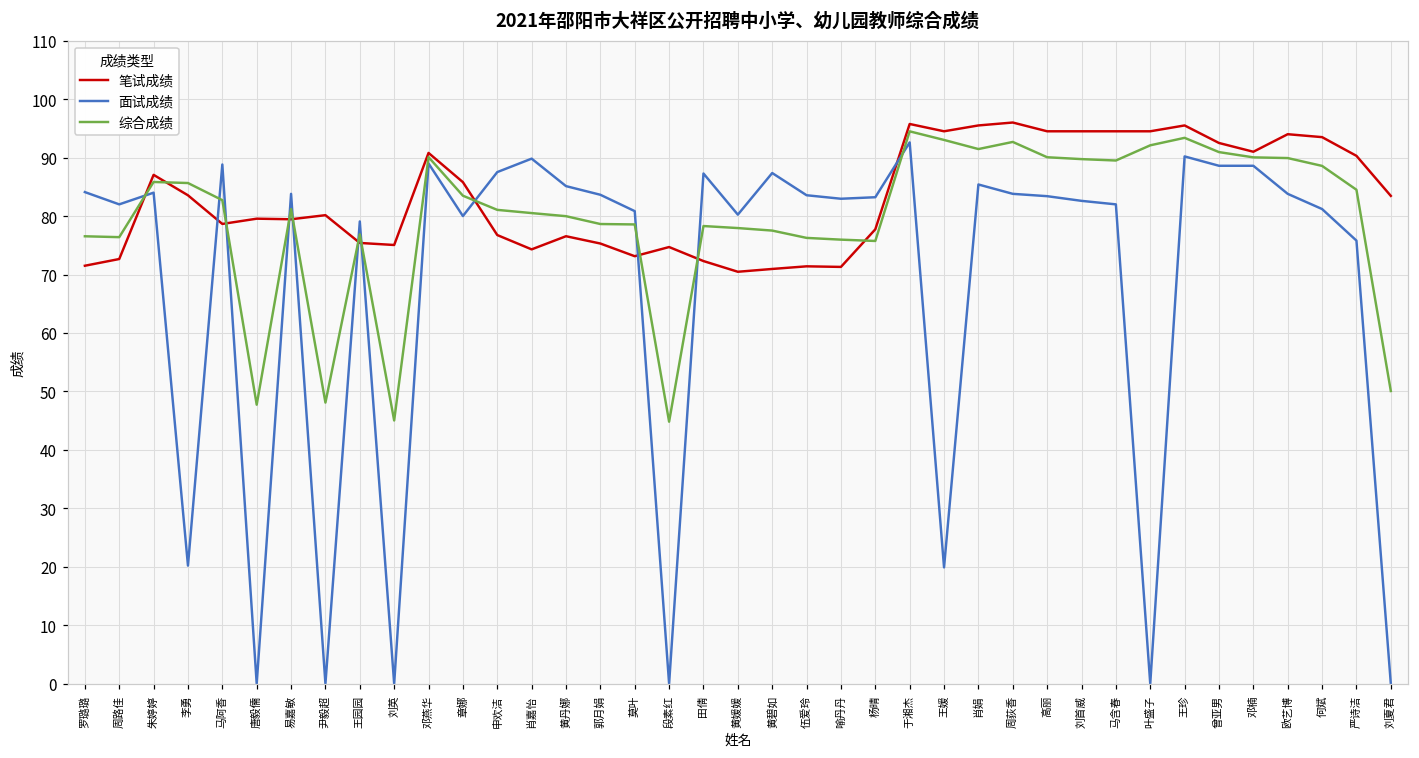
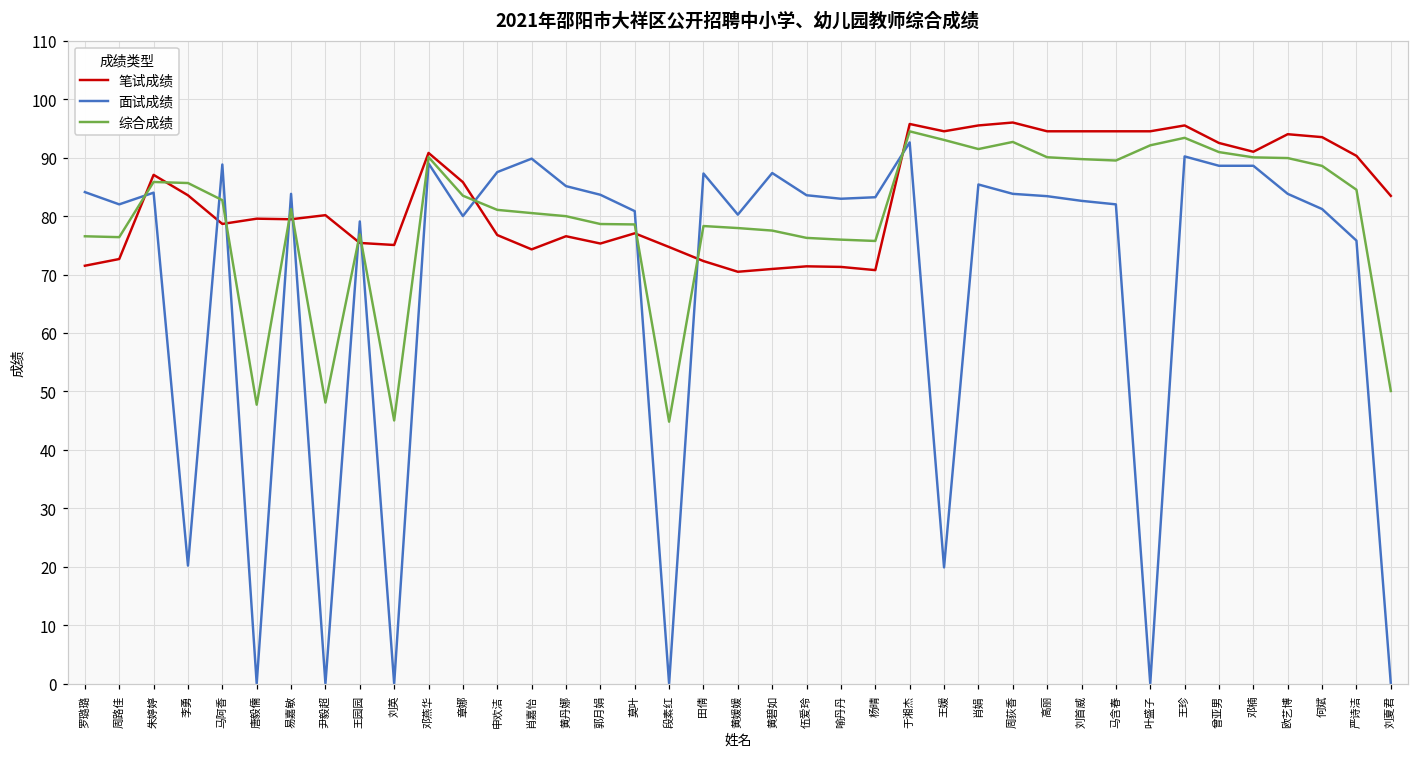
笔试成绩, 莫叶: 73 -> 77
笔试成绩, 杨晴: 78 -> 71
